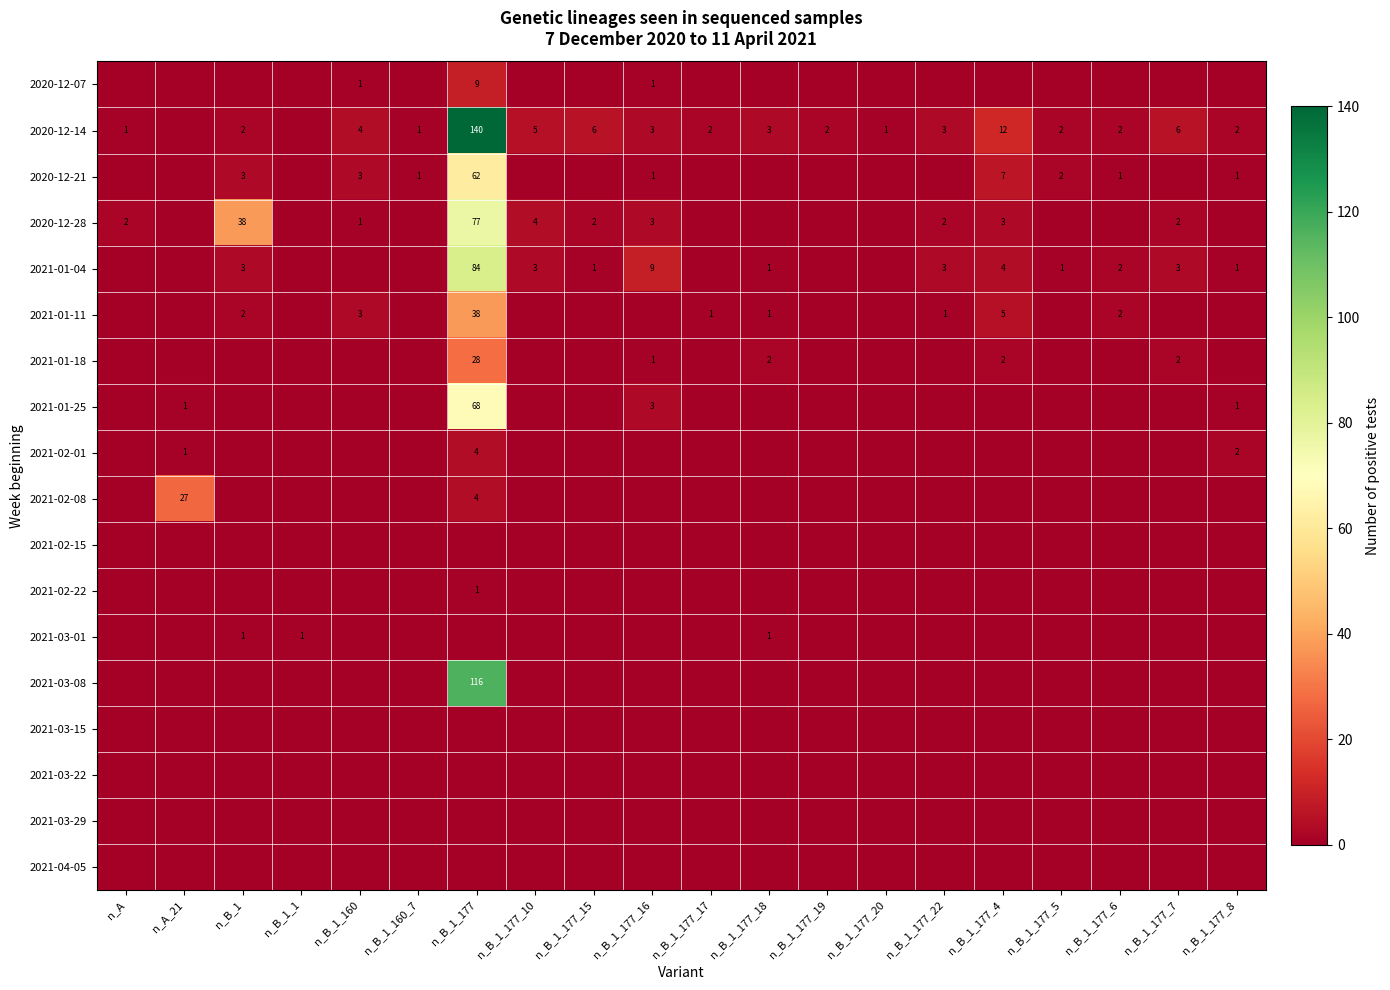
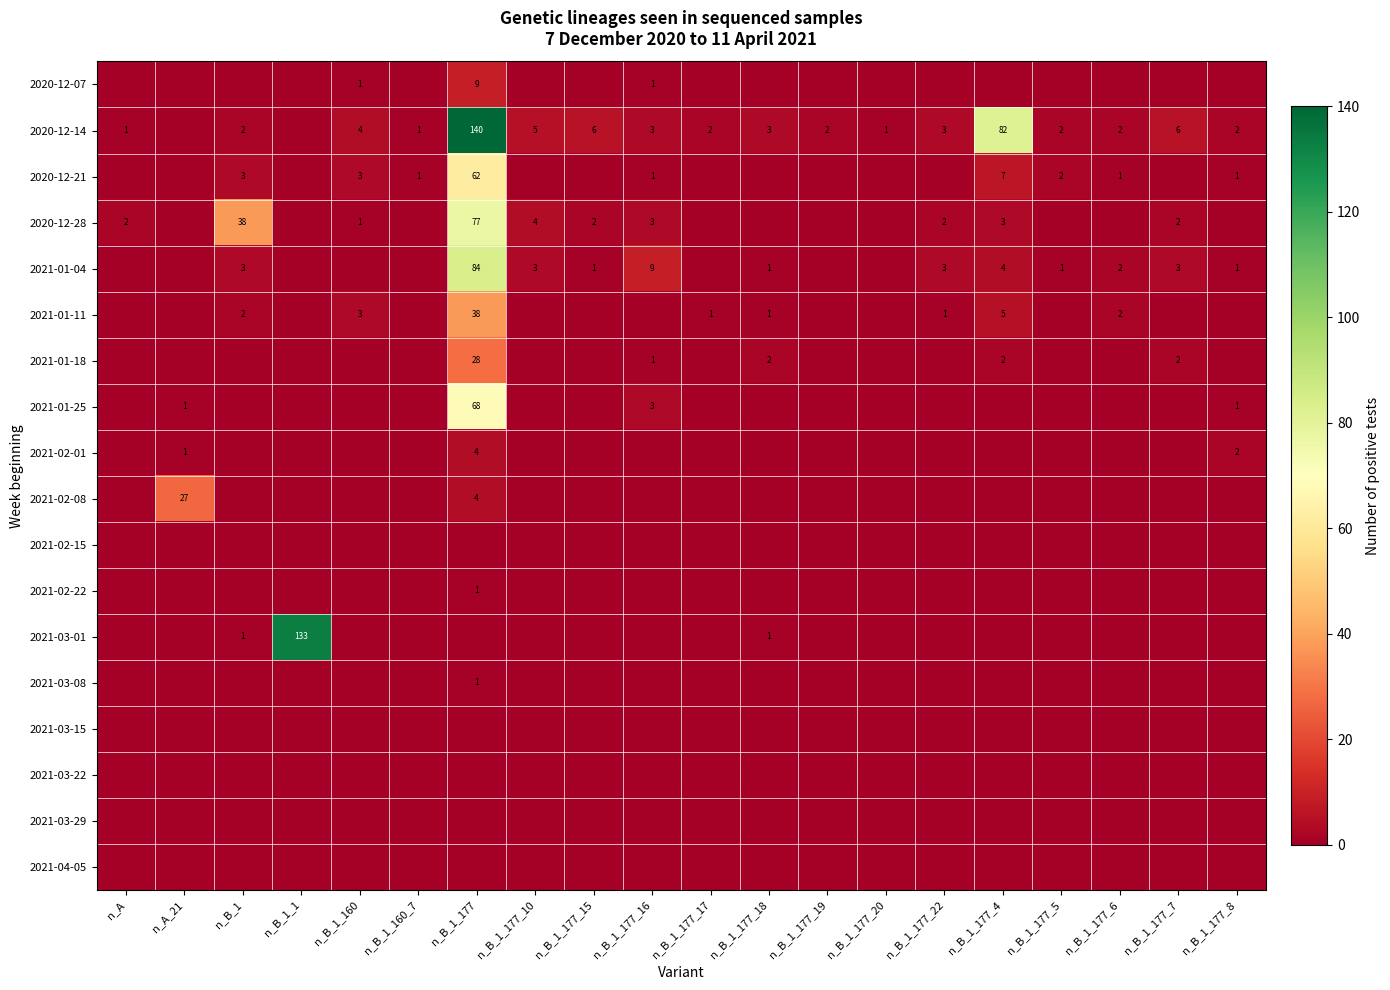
2020-12-14, n_B_1_177_4: 12 -> 82
2021-03-01, n_B_1_1: 1 -> 133
2021-03-08, n_B_1_177: 116 -> 1
